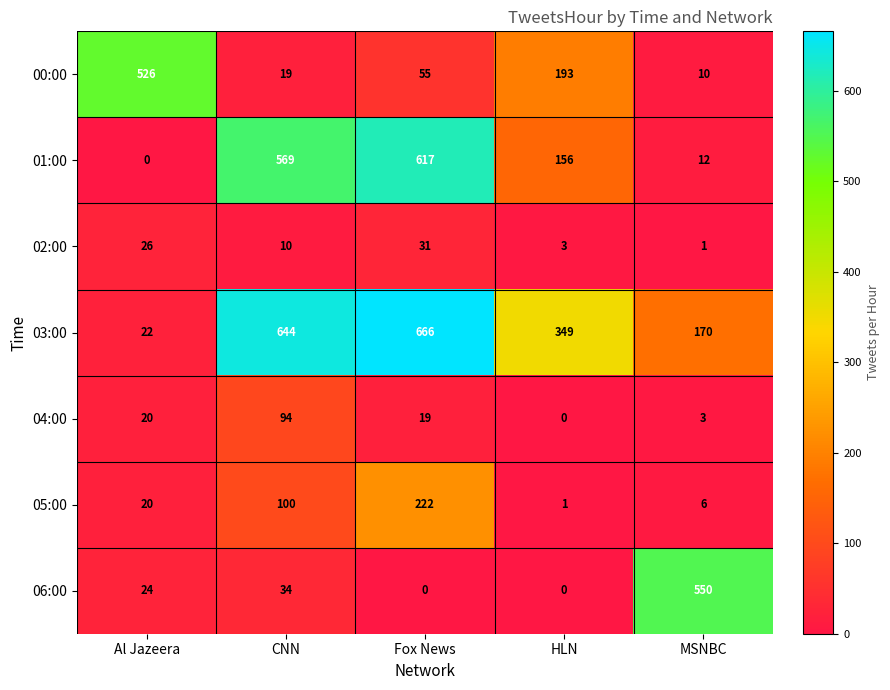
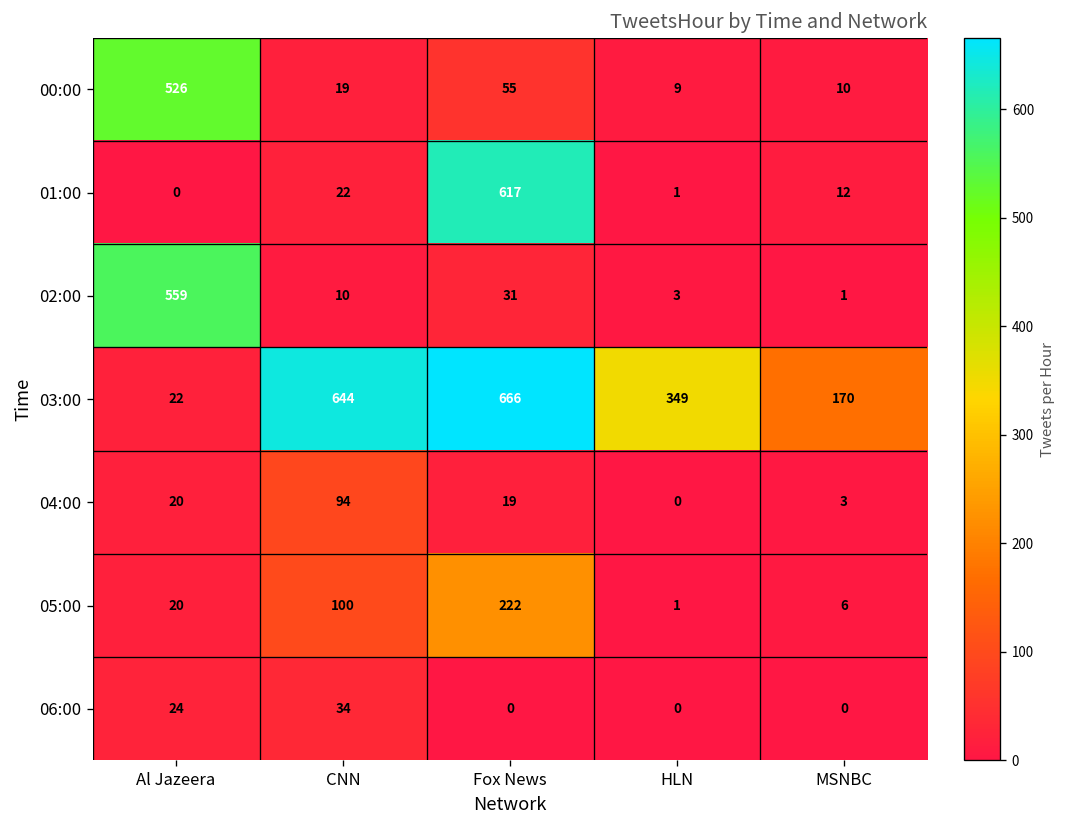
00:00, HLN: 193 -> 9
01:00, CNN: 569 -> 22
01:00, HLN: 156 -> 1
02:00, Al Jazeera: 26 -> 559
06:00, MSNBC: 550 -> 0
